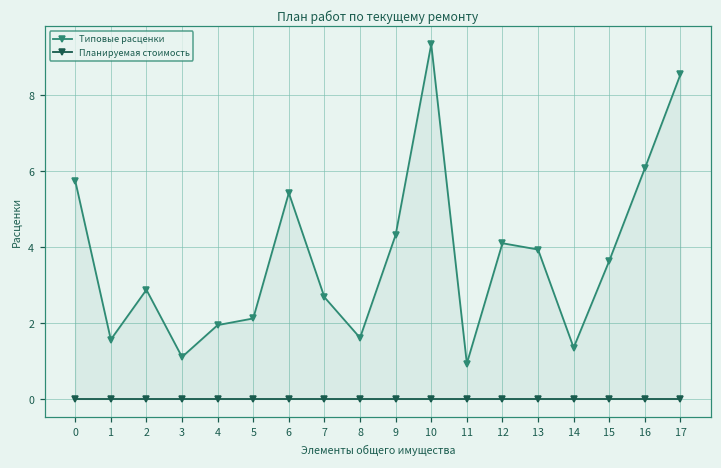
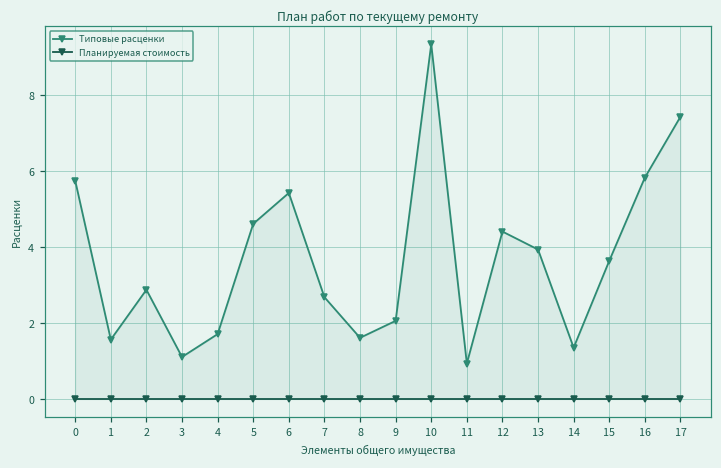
Типовые расценки, 4: 1.9 -> 1.7
Типовые расценки, 5: 2.1 -> 4.6
Типовые расценки, 9: 4.3 -> 2.1
Типовые расценки, 12: 4.1 -> 4.4
Типовые расценки, 16: 6.1 -> 5.8
Типовые расценки, 17: 8.5 -> 7.4
